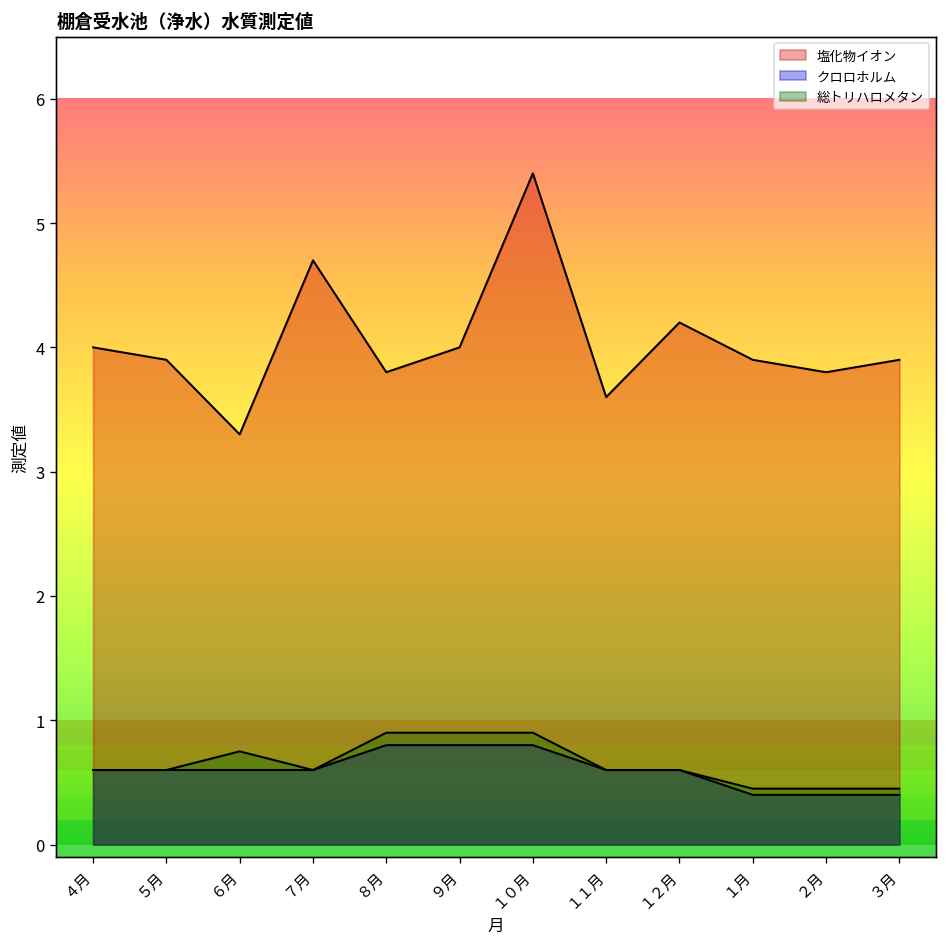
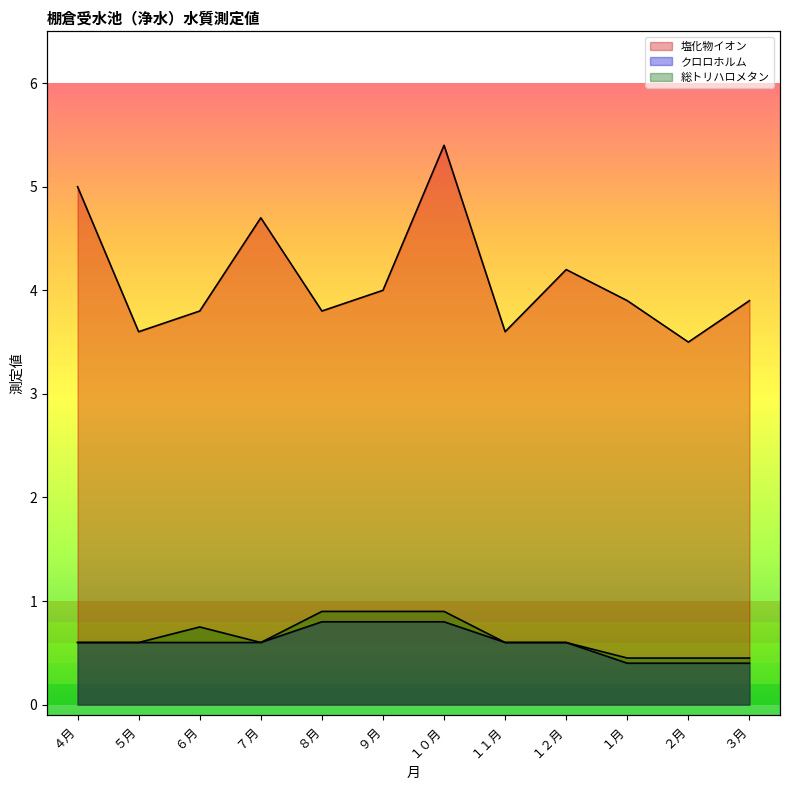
塩化物イオン, ４月: 4 -> 5
塩化物イオン, ５月: 3.9 -> 3.6
塩化物イオン, ６月: 3.3 -> 3.8
塩化物イオン, ２月: 3.8 -> 3.5
